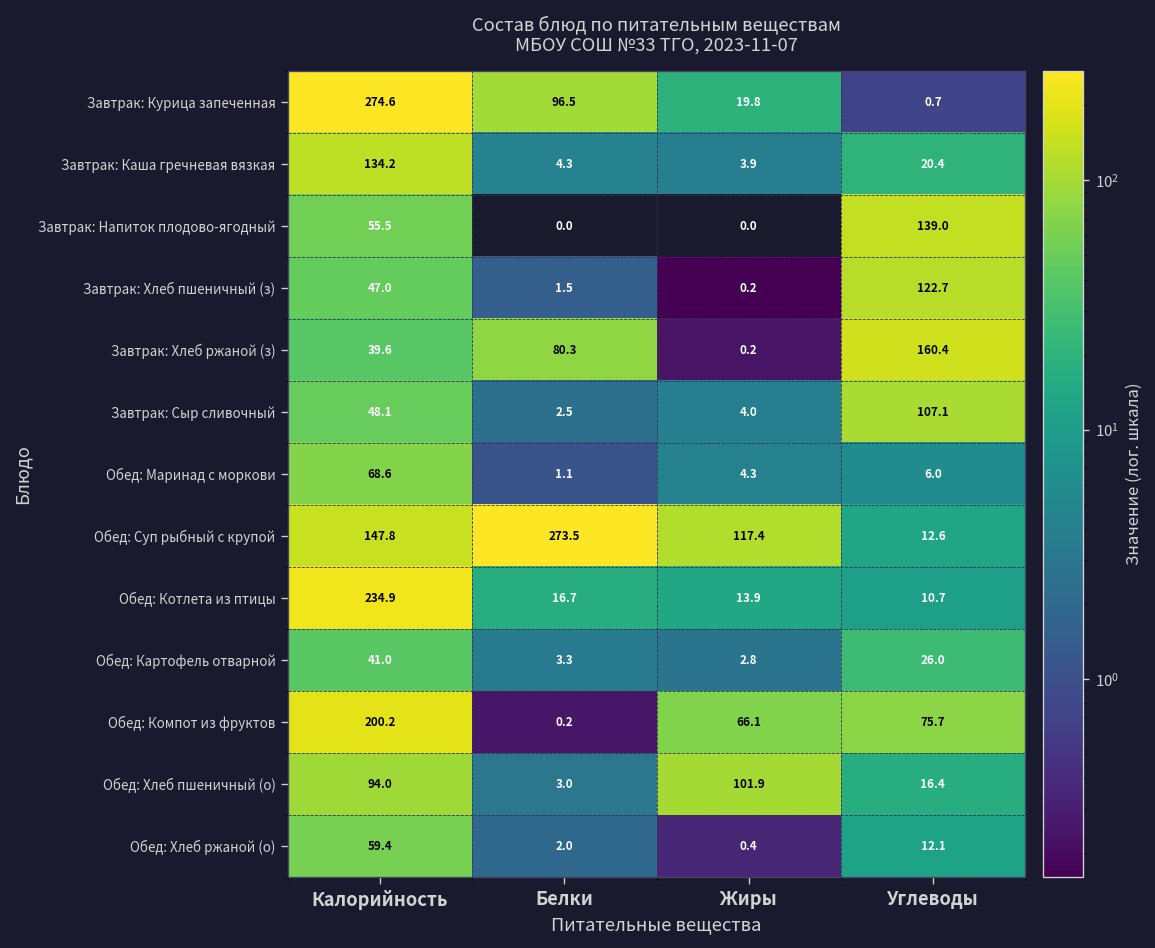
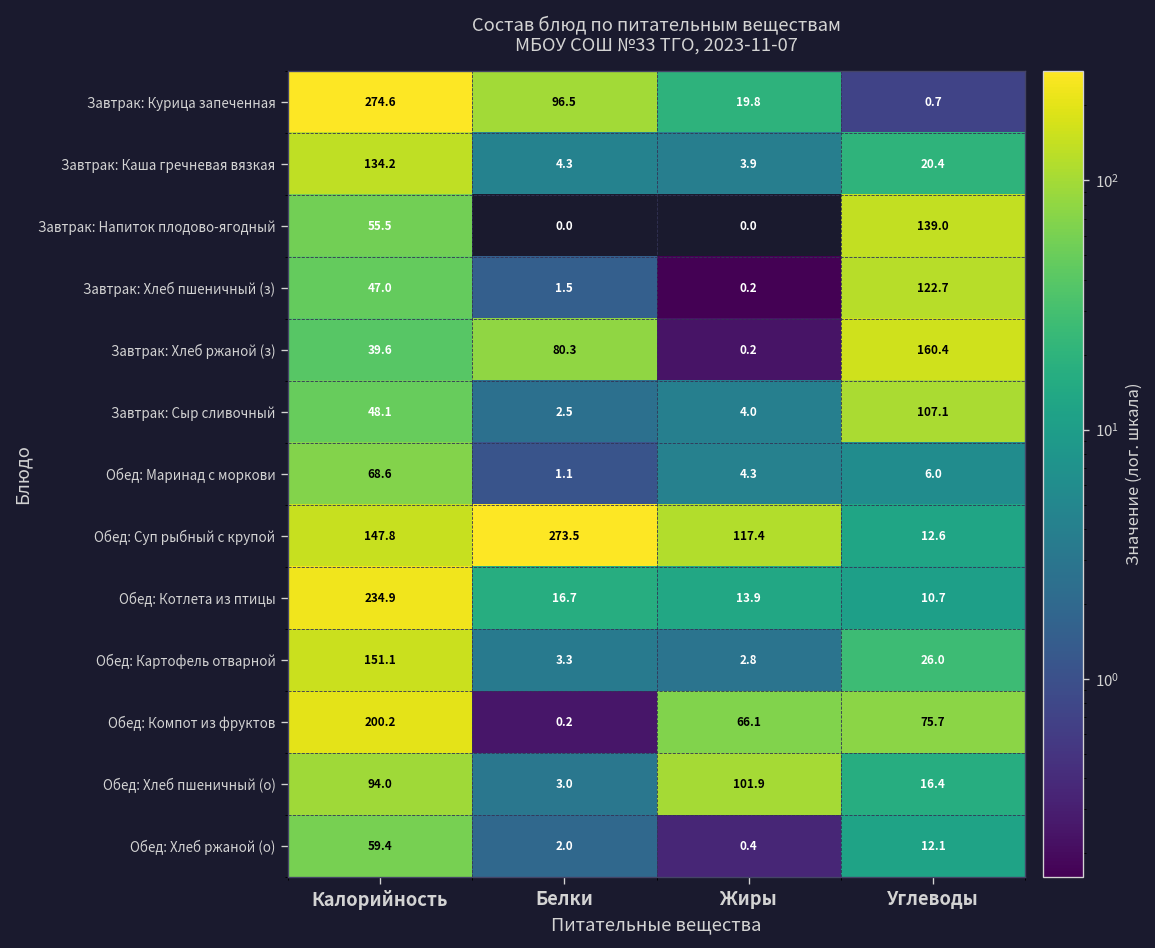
Обед: Картофель отварной, Калорийность: 41.0 -> 151.1
